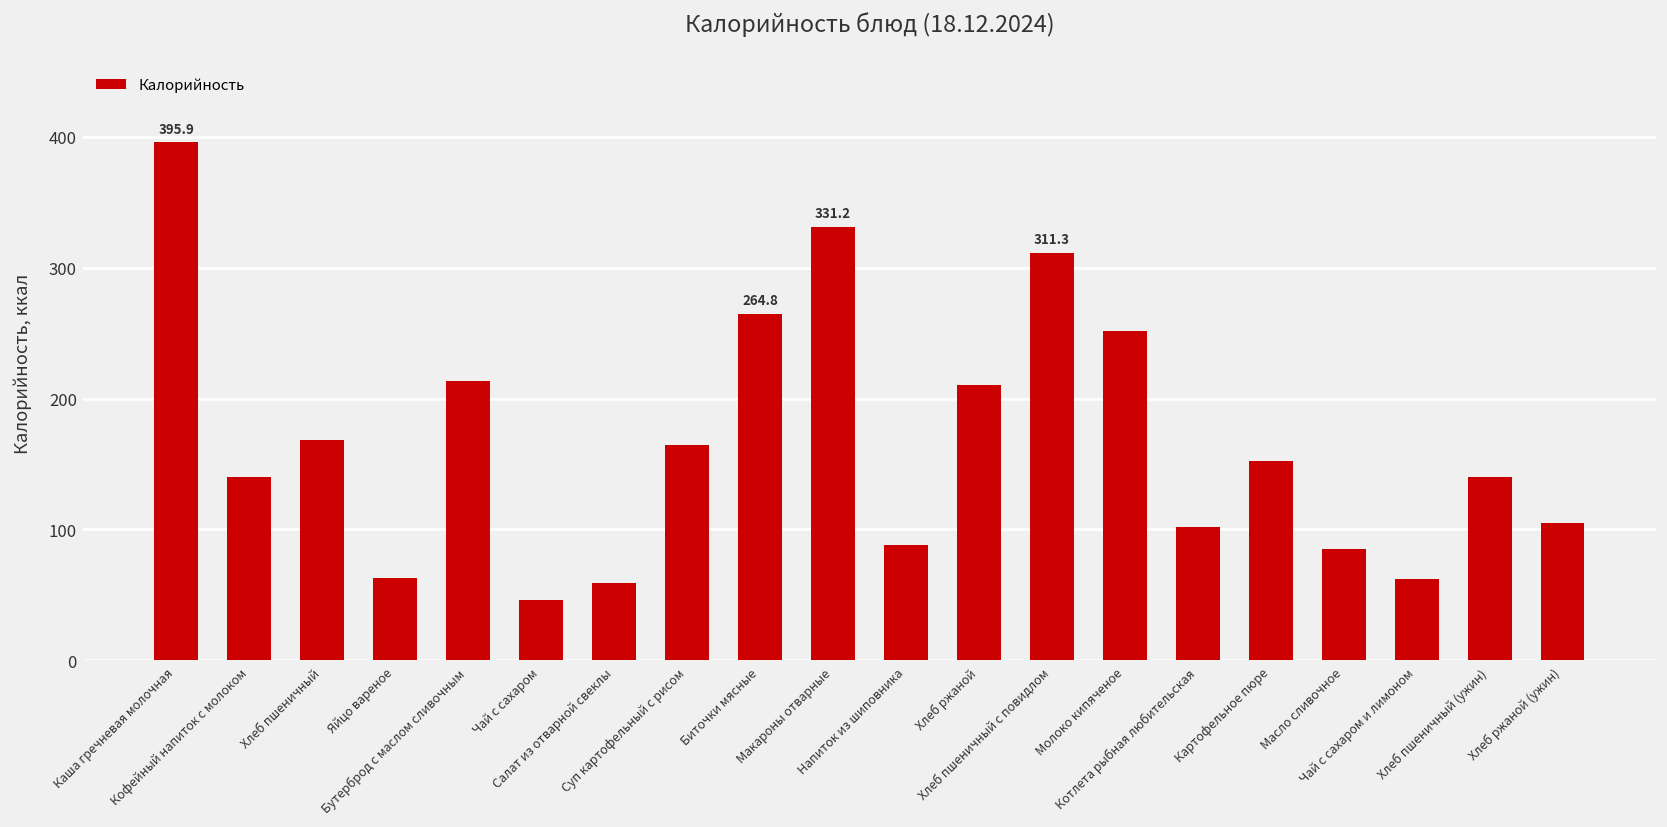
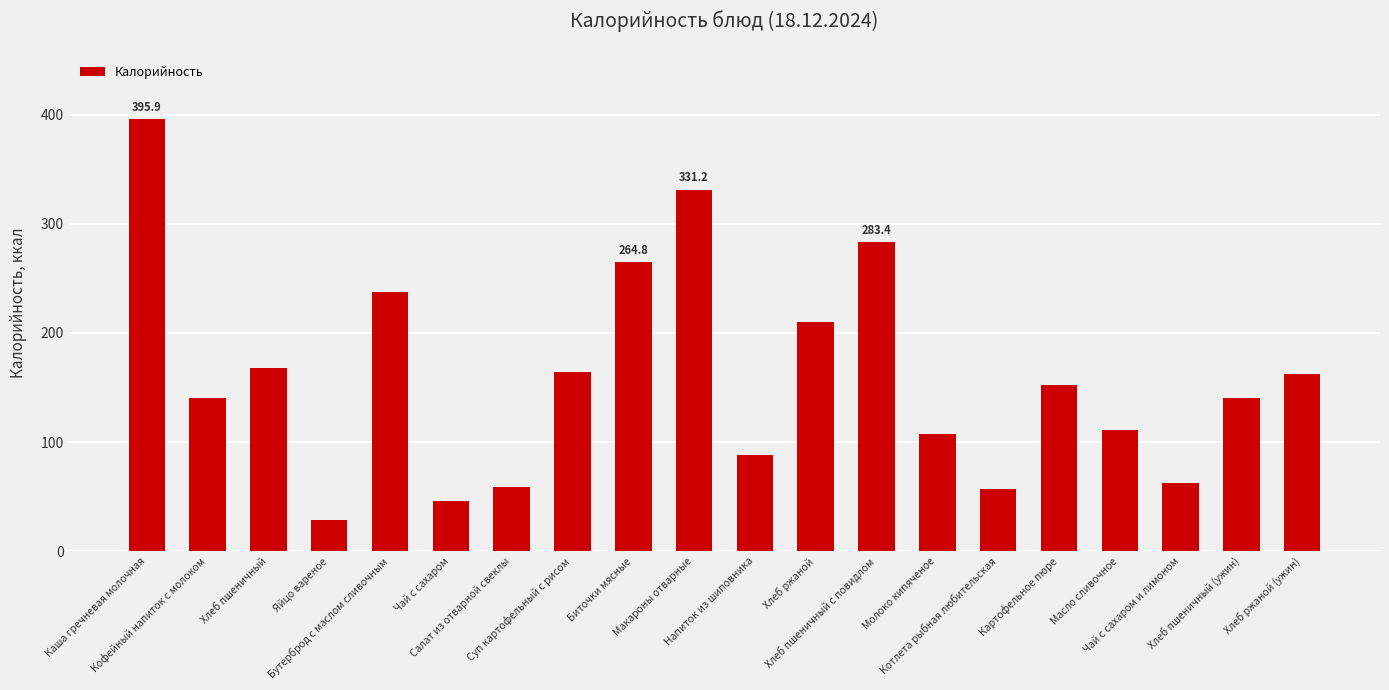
Яйцо вареное: 63 -> 29
Бутерброд с маслом сливочным: 214 -> 238
Хлеб пшеничный с повидлом: 311.3 -> 283.4
Молоко кипяченое: 252 -> 107
Котлета рыбная любительская: 102 -> 57
Масло сливочное: 85 -> 111
Хлеб ржаной (ужин): 105 -> 163
